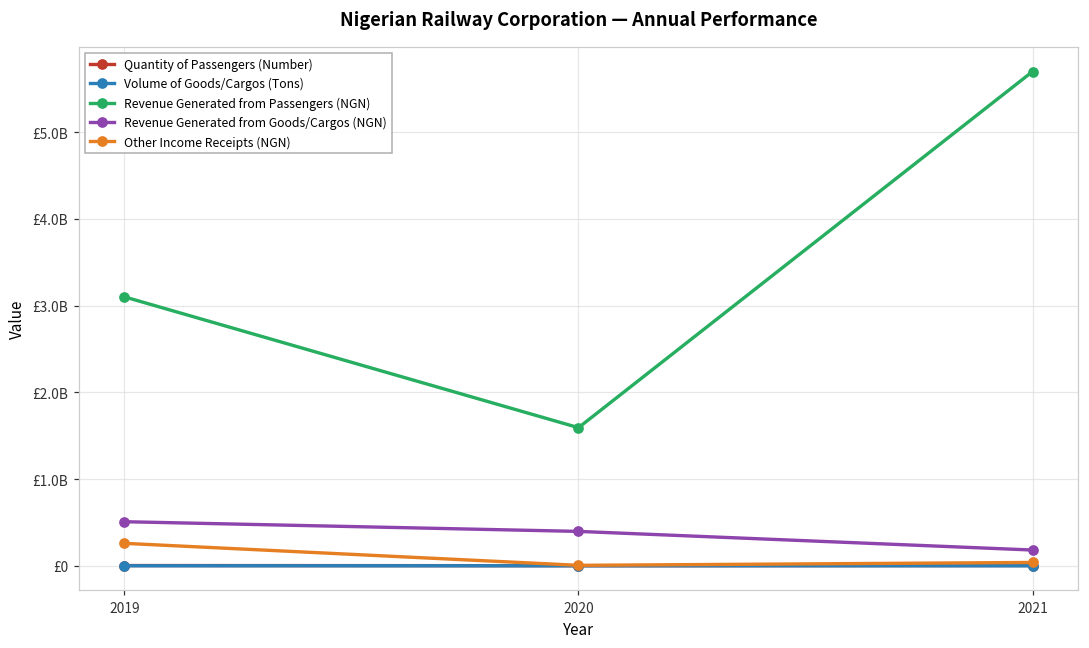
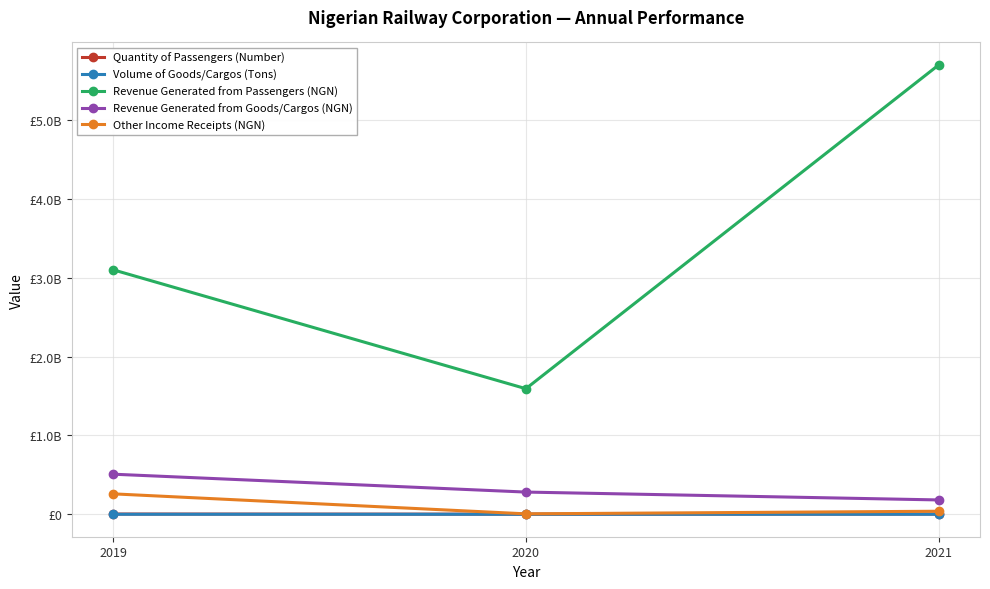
Revenue Generated from Goods/Cargos (NGN), 2020: £400000000 -> £300000000
